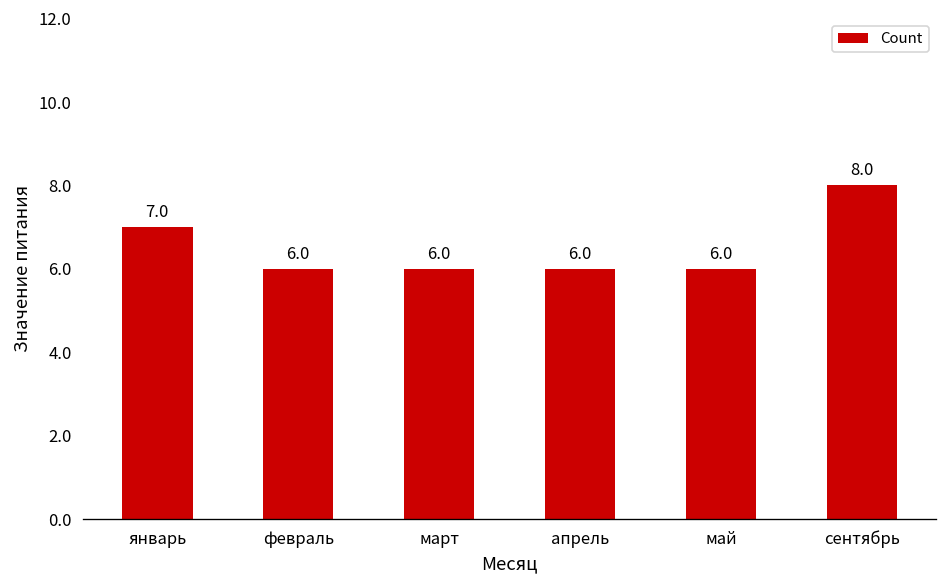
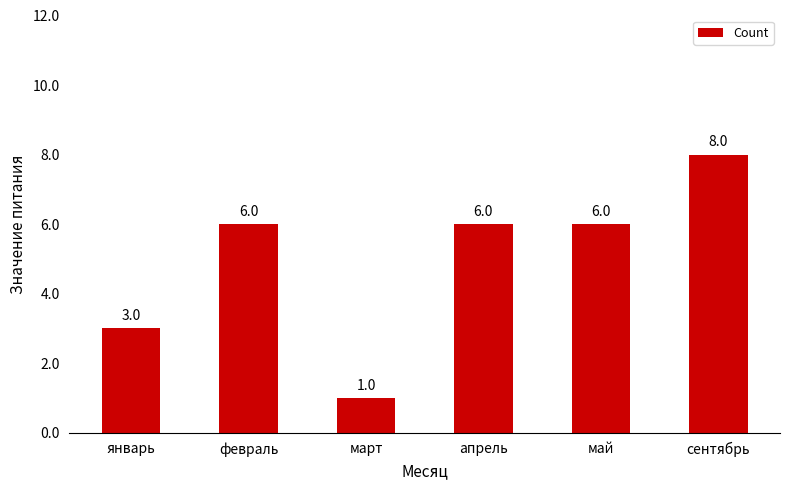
январь: 7.0 -> 3.0
март: 6.0 -> 1.0
